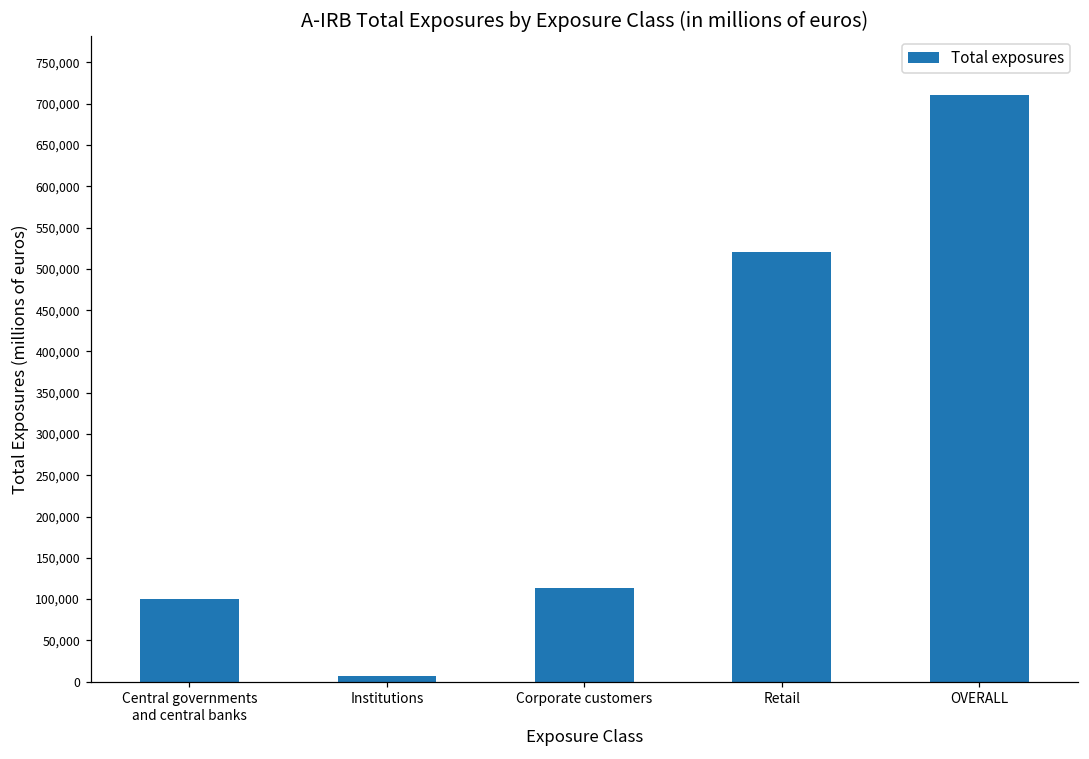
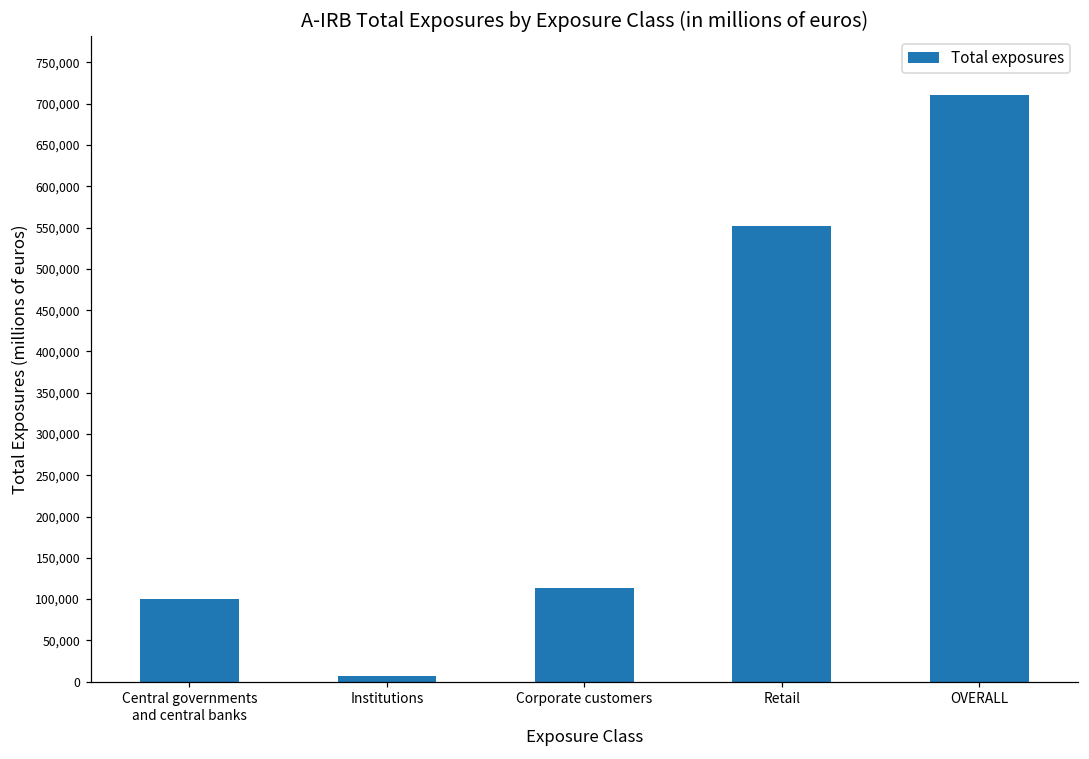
Retail: 520,000 -> 550,000
